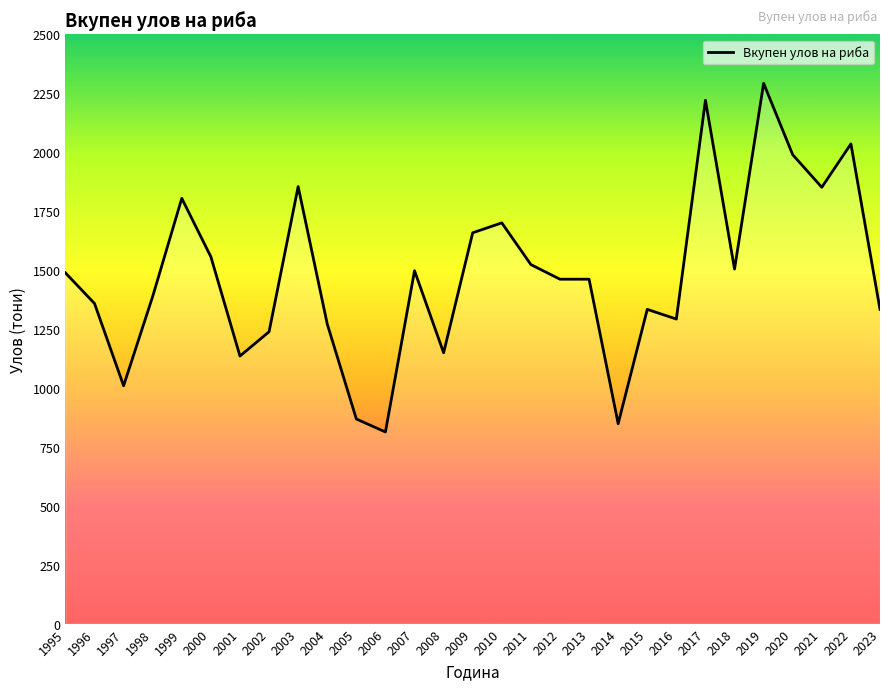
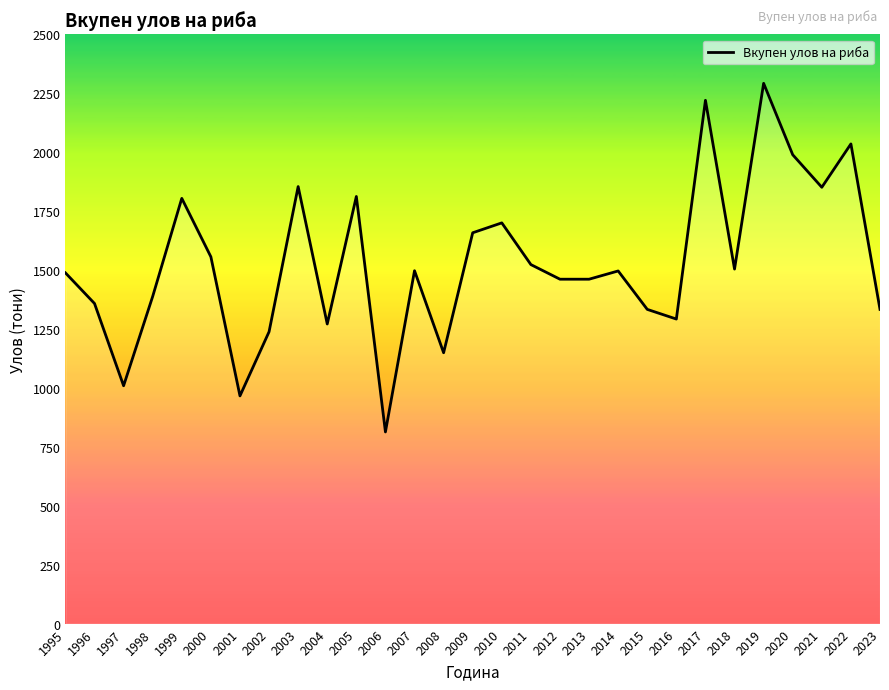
2001: 1140 -> 970
2005: 870 -> 1810
2014: 850 -> 1500
